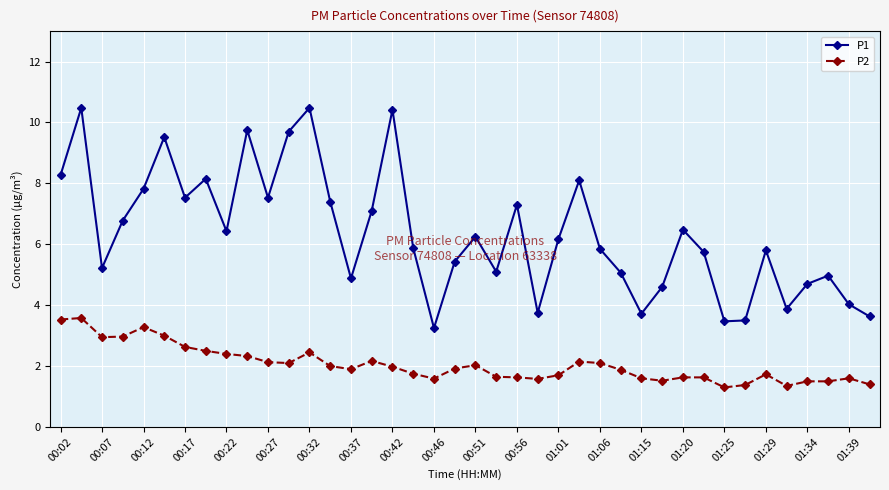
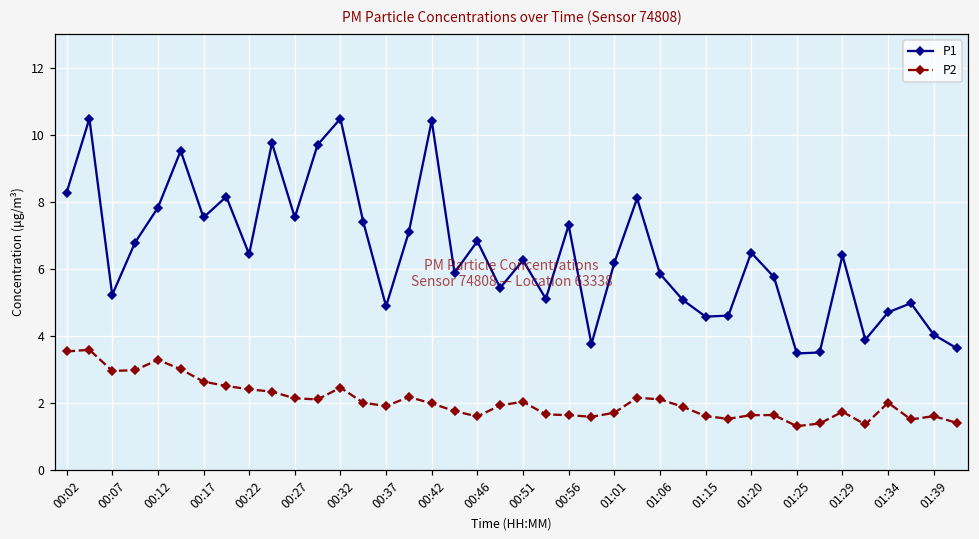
P1, 00:46: 3.3 -> 6.8
P1, 01:15: 3.7 -> 4.6
P1, 01:29: 5.8 -> 6.4
P2, 01:34: 1.5 -> 2.0
